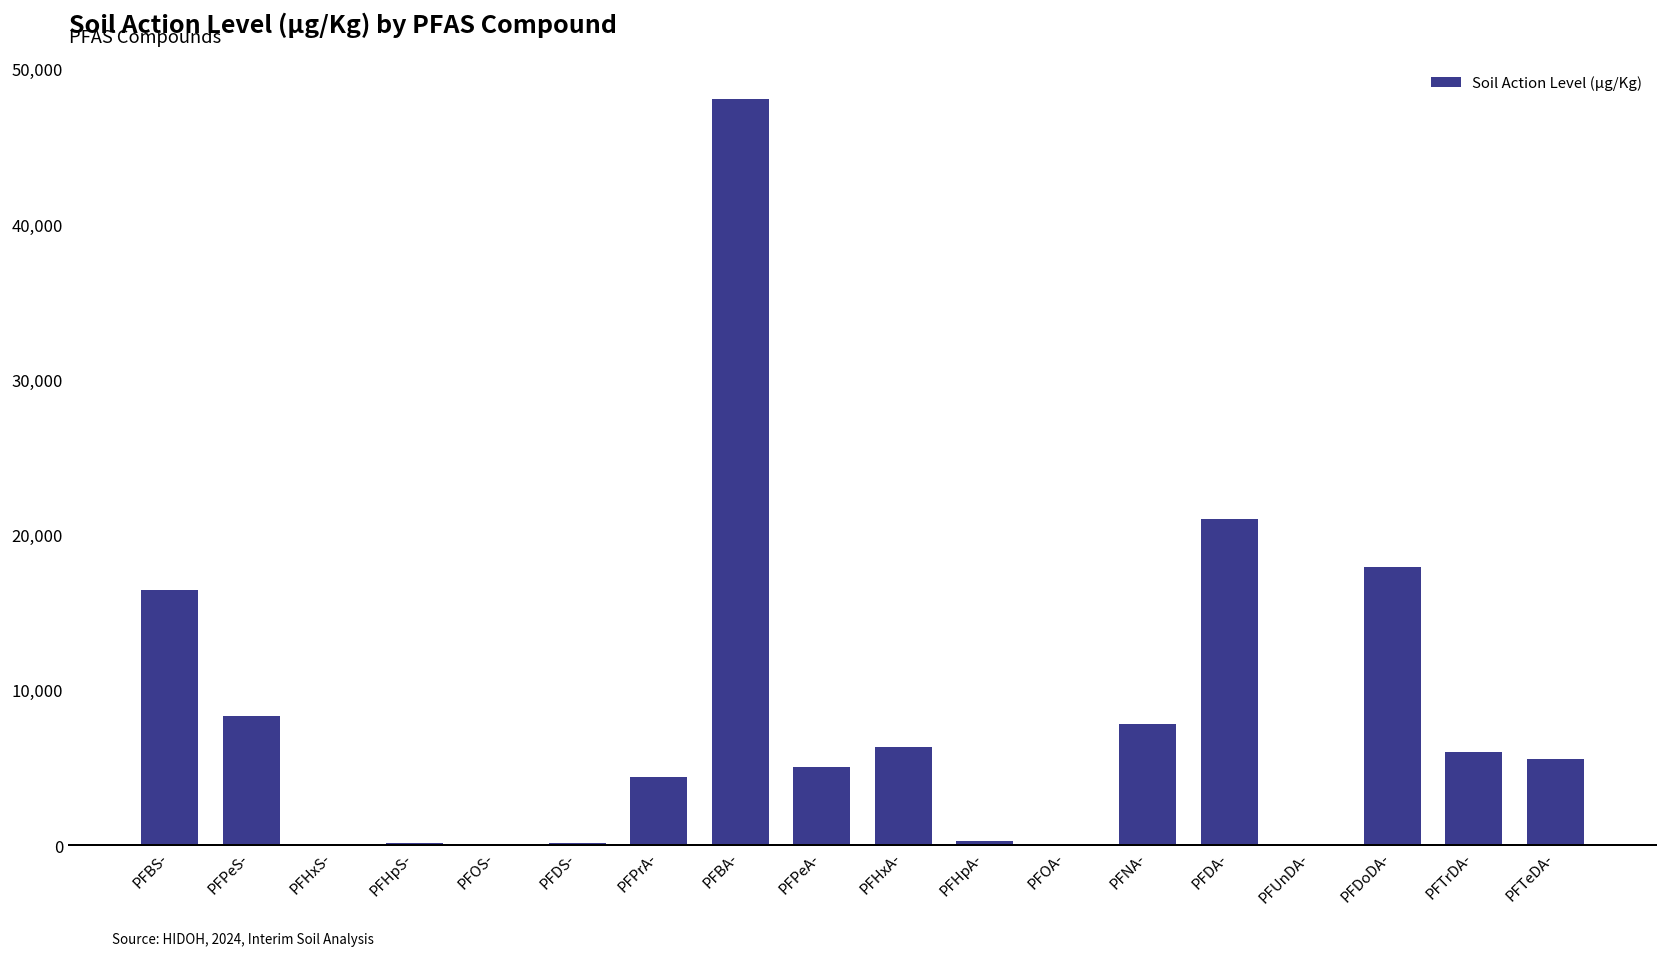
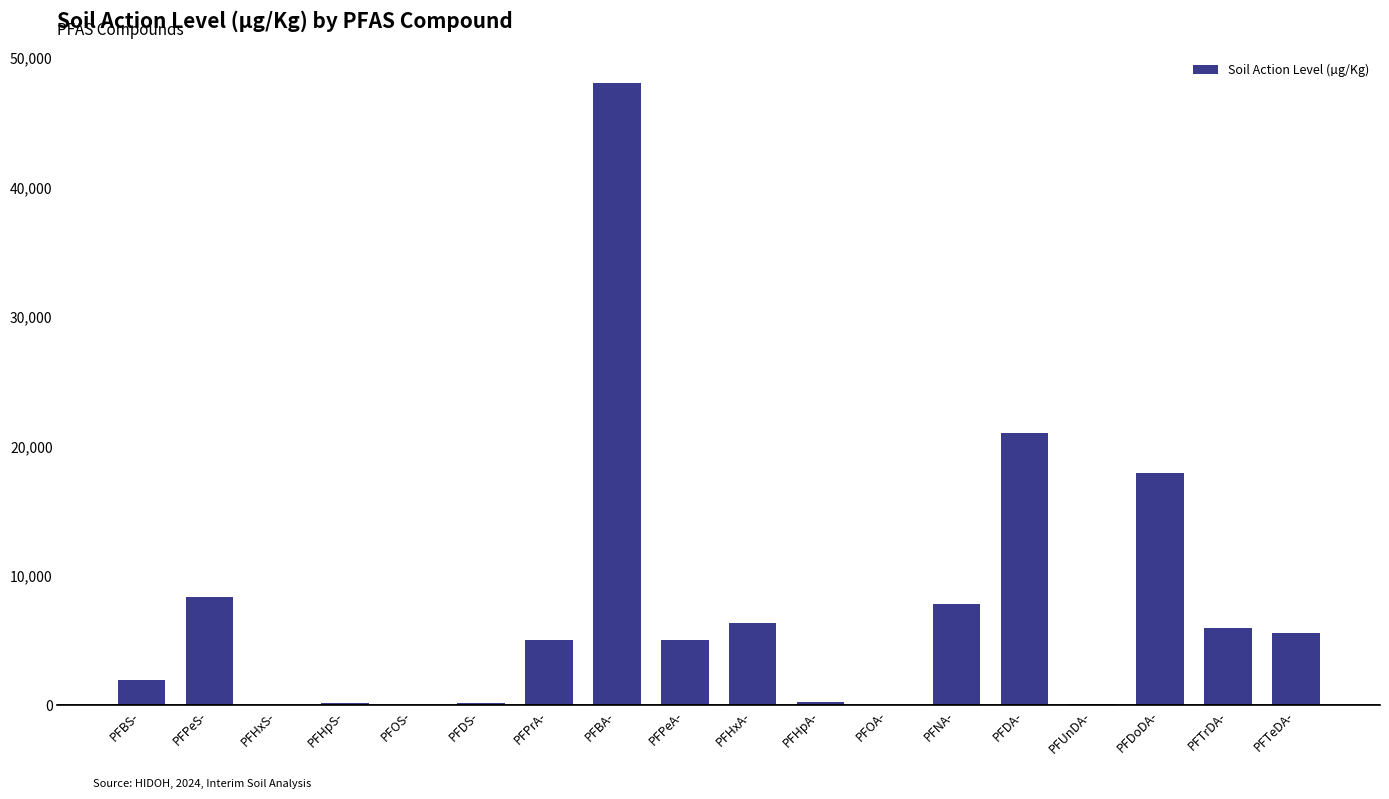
PFBS-: 16,400 -> 2,000
PFPrA-: 4,400 -> 5,000
